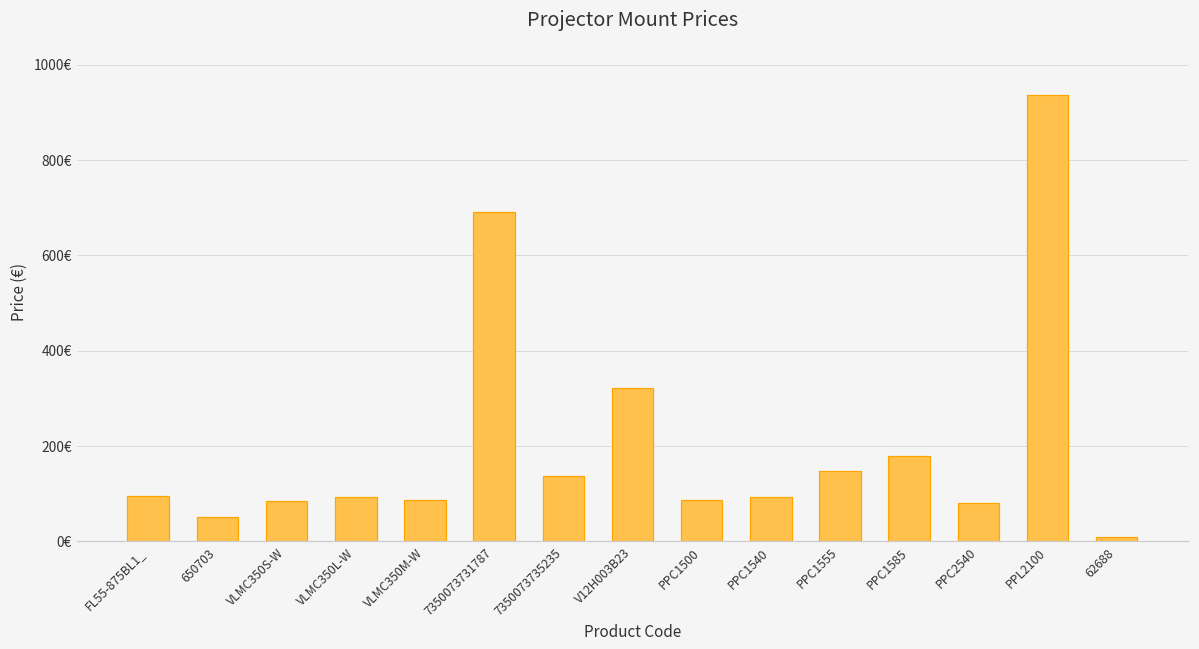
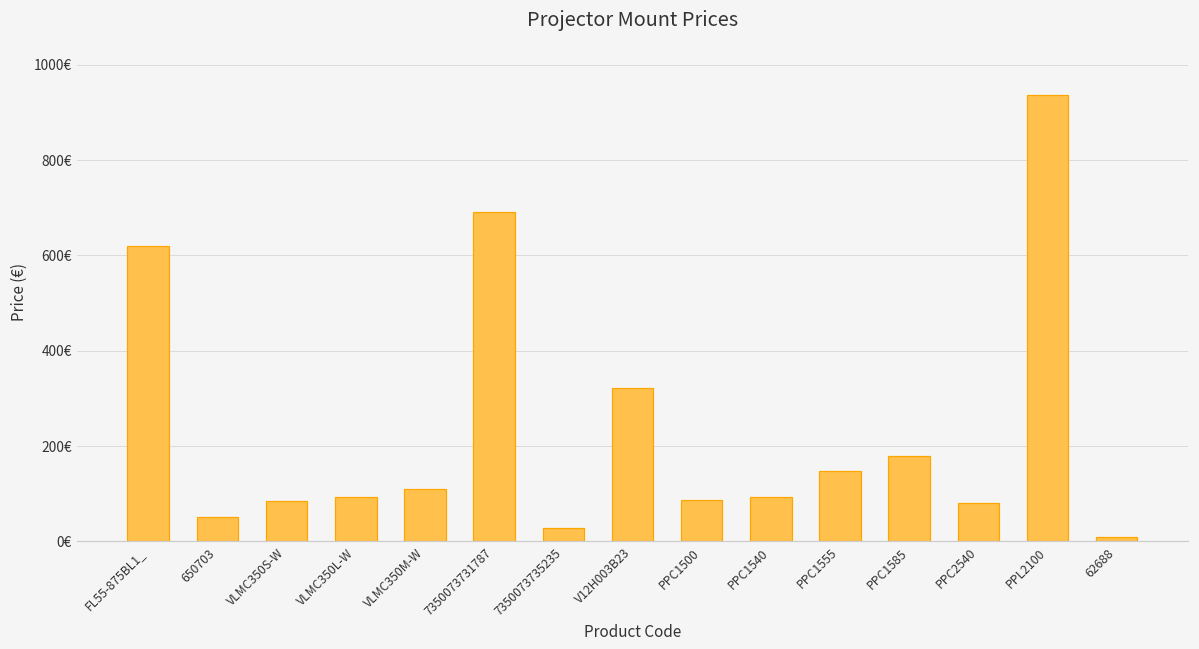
FL55-875BL1_: 100€ -> 620€
VLMC350M-W: 90€ -> 110€
7350073735235: 140€ -> 30€
